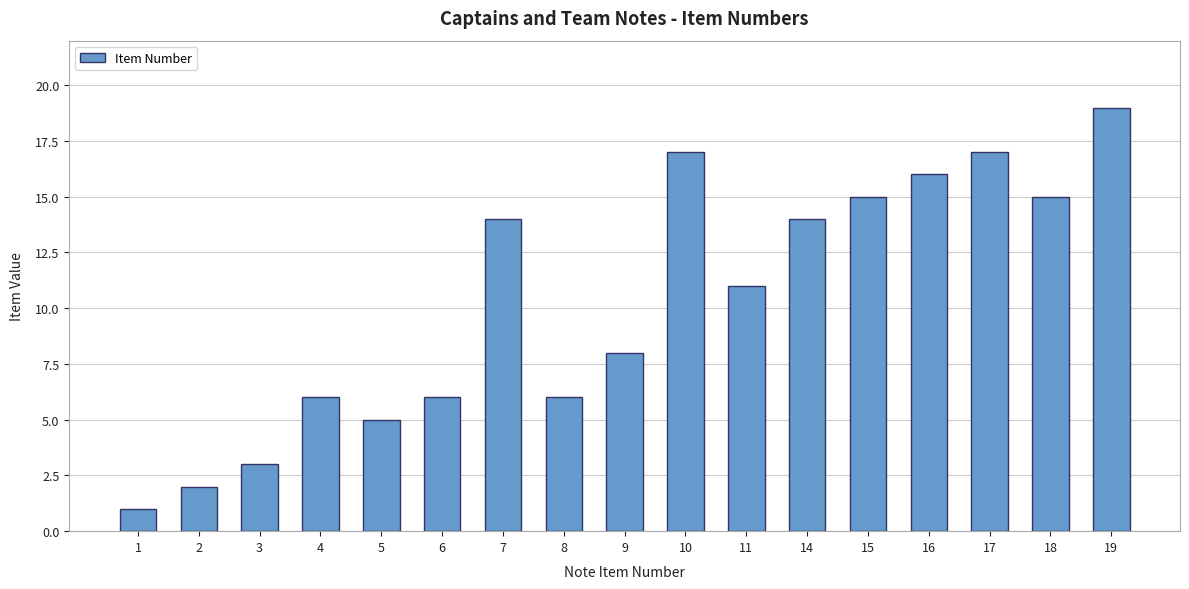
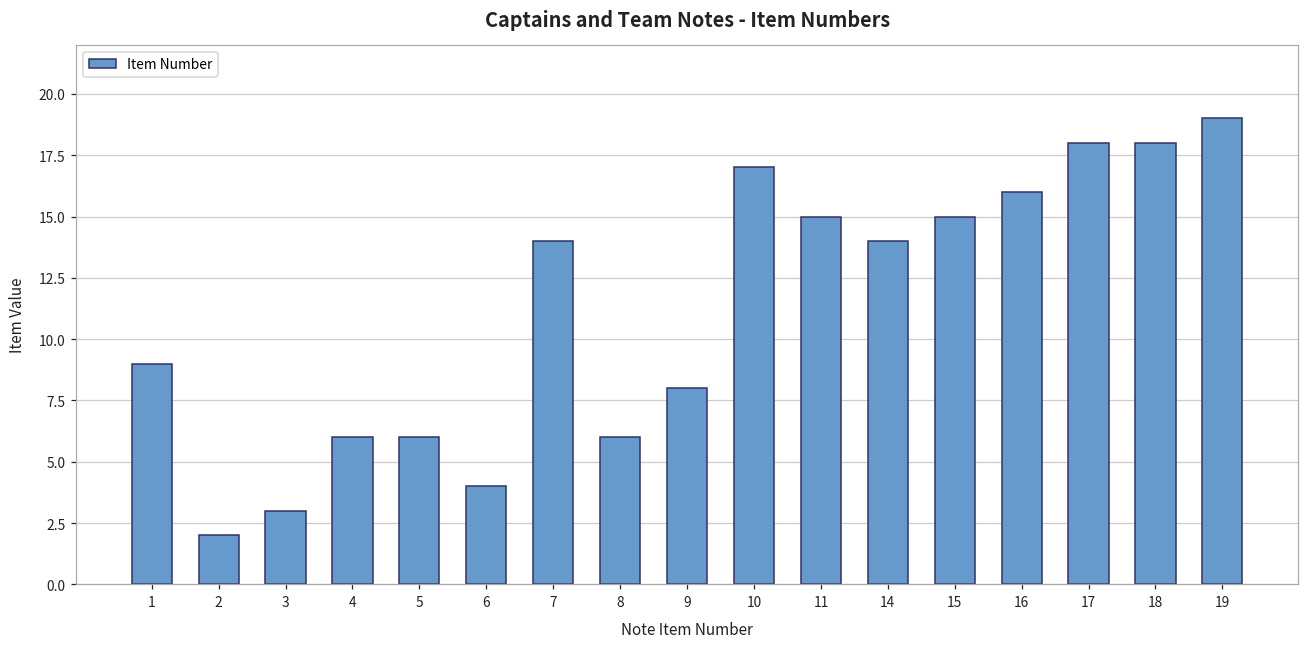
1: 1 -> 9
5: 5 -> 6
6: 6 -> 4
11: 11 -> 15
17: 17 -> 18
18: 15 -> 18
